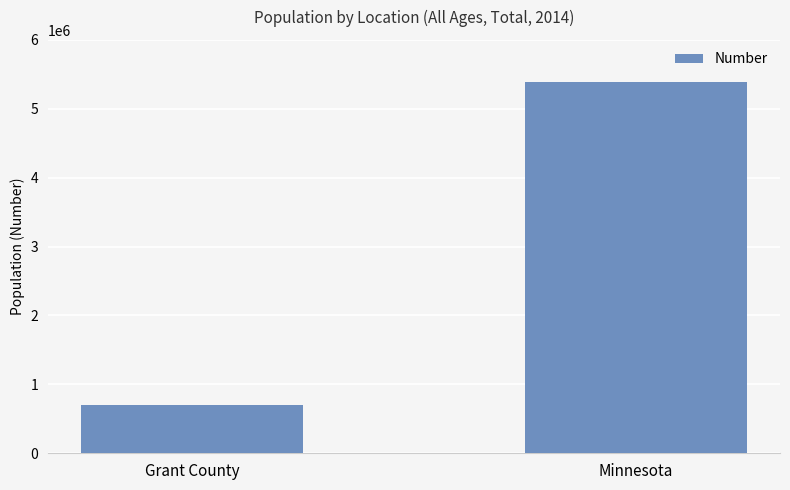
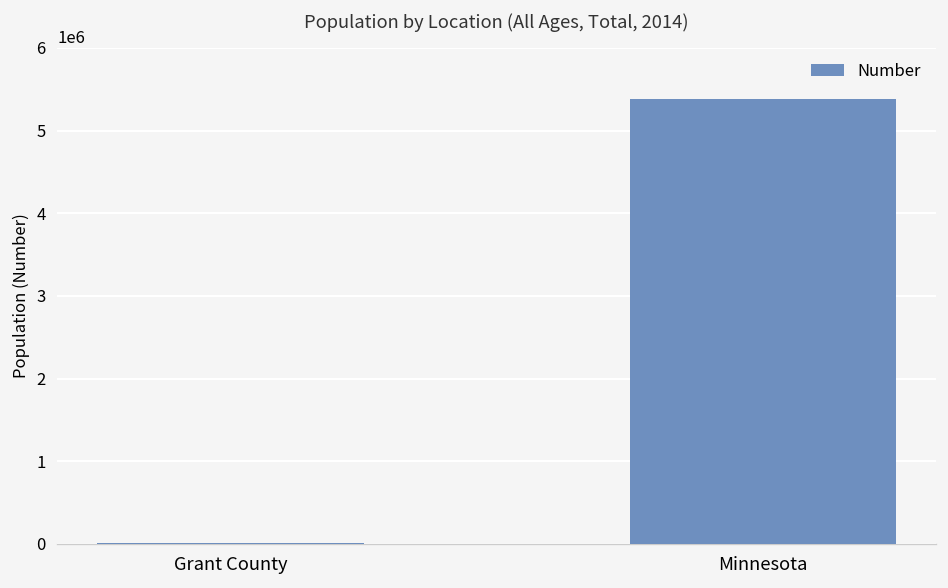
Grant County: 700000 -> 0
